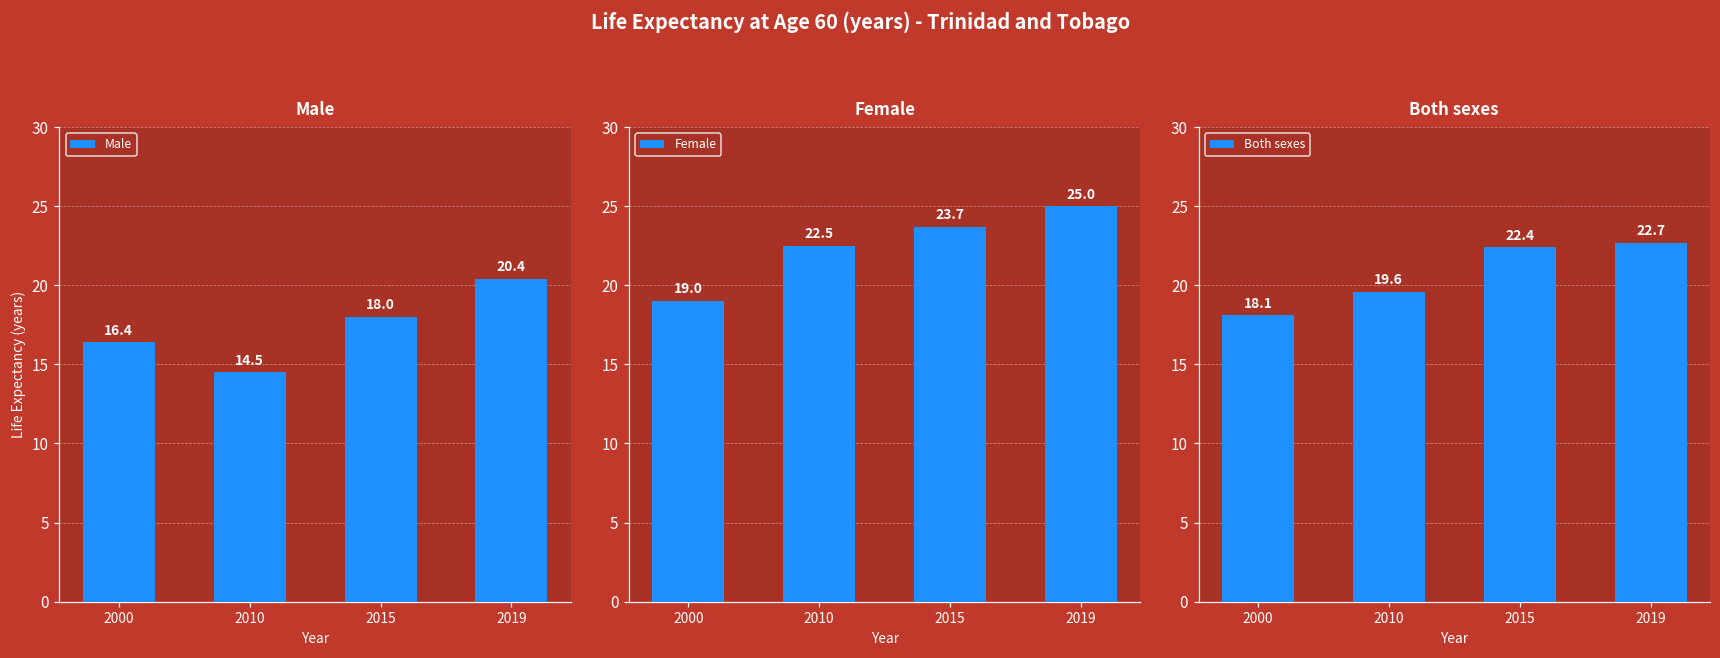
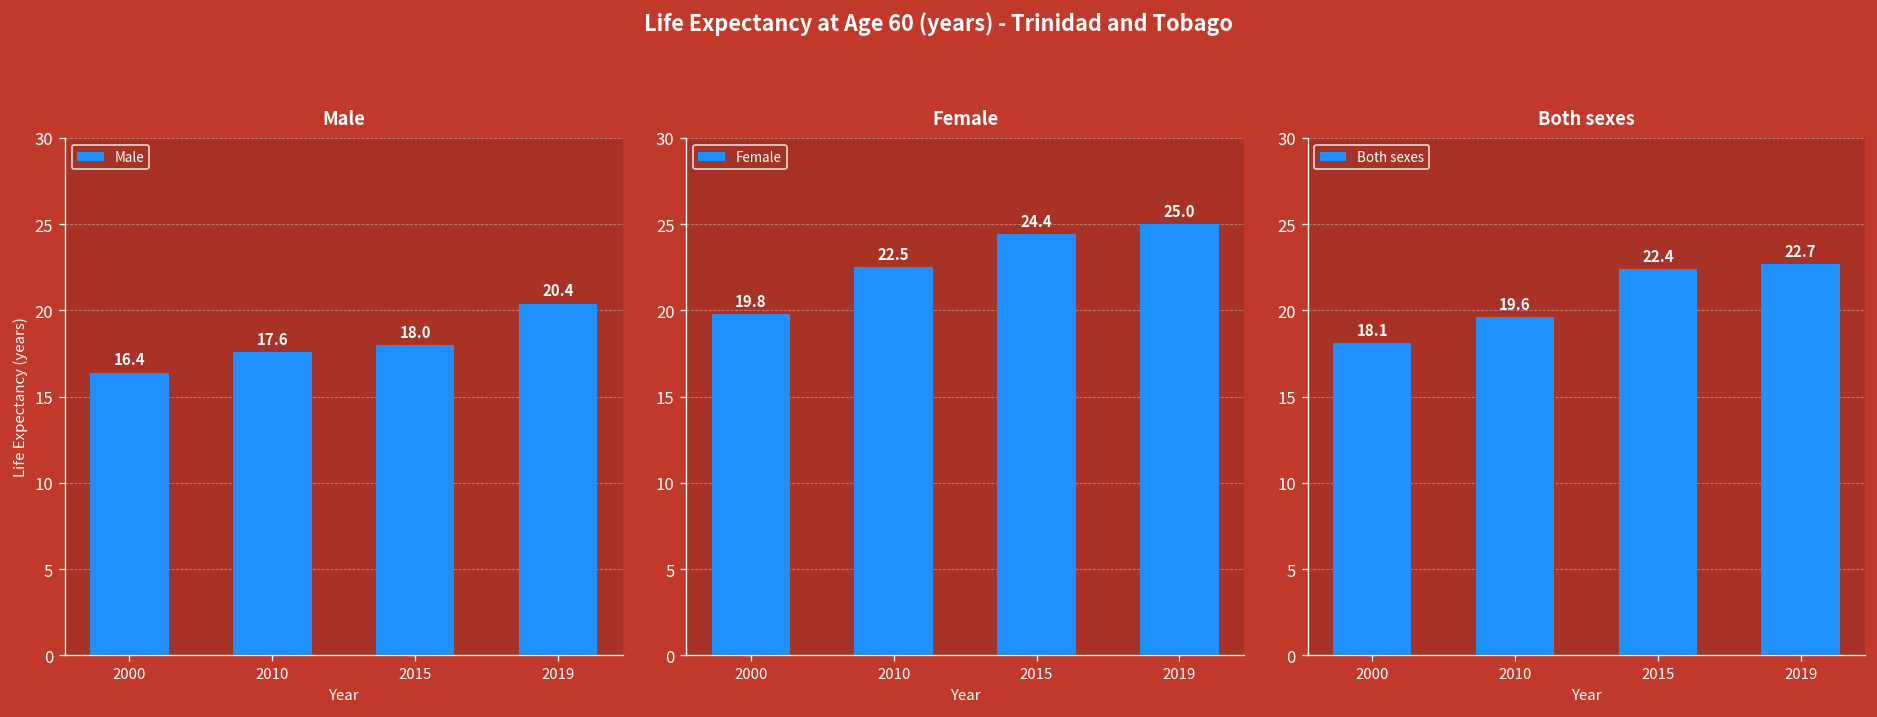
Male, 2010: 14.5 -> 17.6
Female, 2000: 19.0 -> 19.8
Female, 2015: 23.7 -> 24.4
